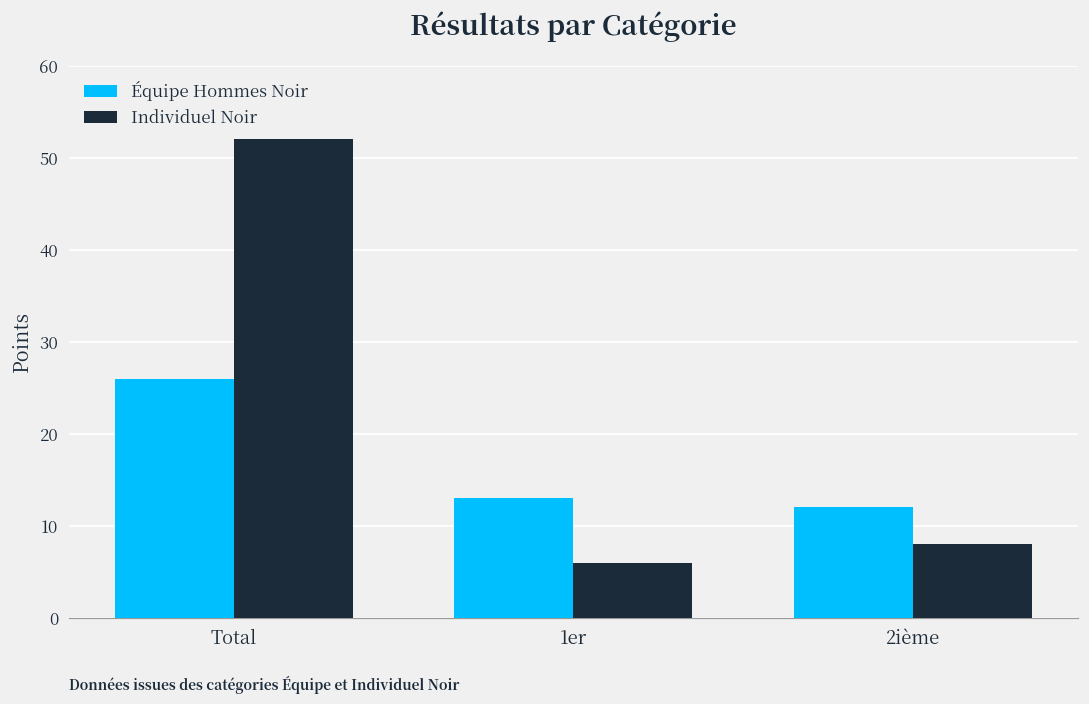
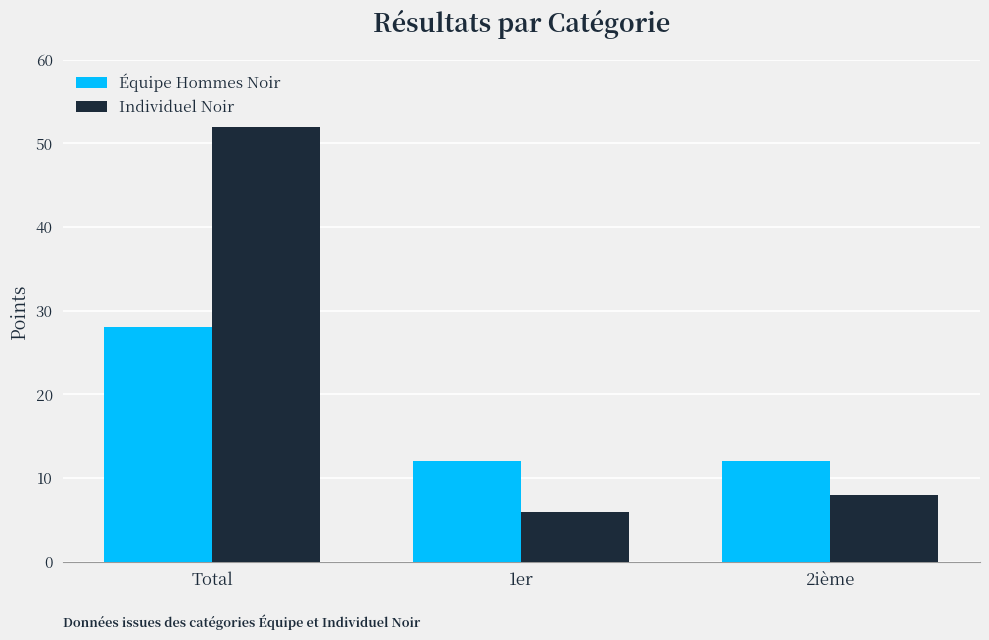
Équipe Hommes Noir, Total: 26 -> 28
Équipe Hommes Noir, 1er: 13 -> 12
